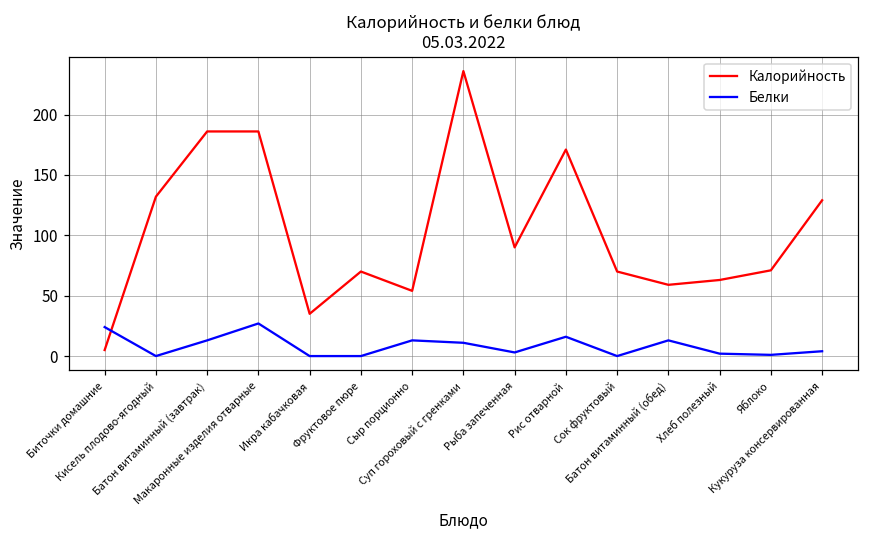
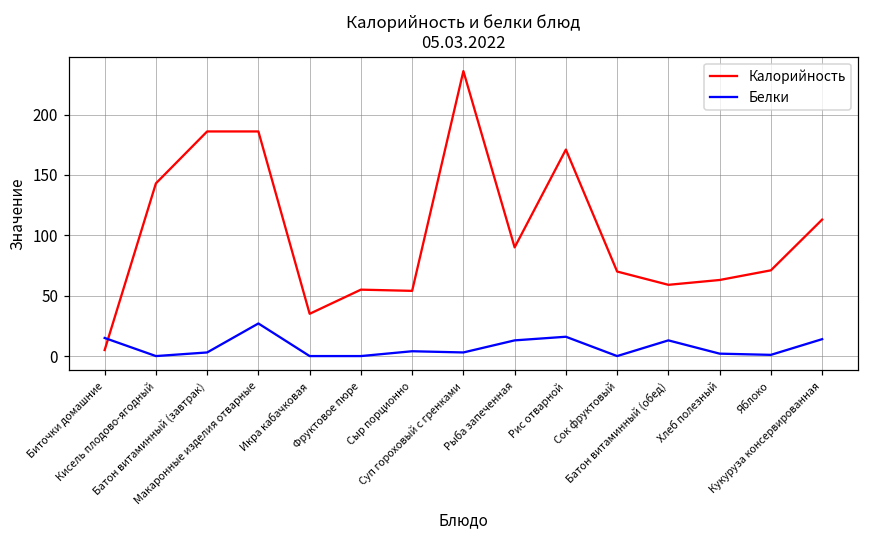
Белки, Биточки домашние: 24 -> 15
Калорийность, Кисель плодово-ягодный: 132 -> 143
Белки, Батон витаминный (завтрак): 13 -> 3
Калорийность, Фруктовое пюре: 70 -> 55
Белки, Сыр порционно: 13 -> 4
Белки, Суп гороховый с гренками: 11 -> 3
Белки, Рыба запеченная: 3 -> 13
Калорийность, Кукуруза консервированная: 129 -> 113
Белки, Кукуруза консервированная: 4 -> 14
